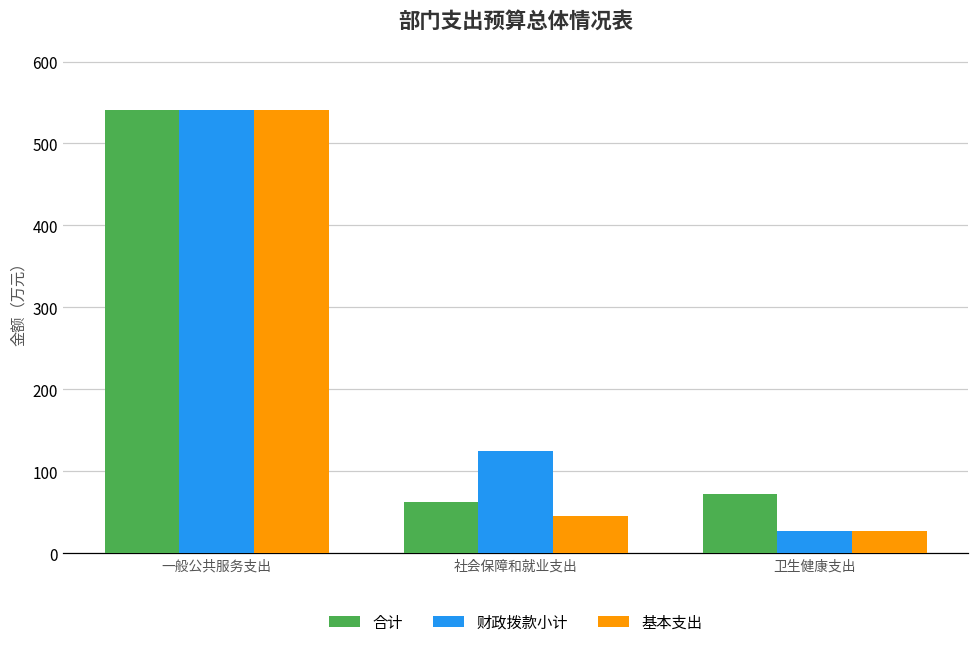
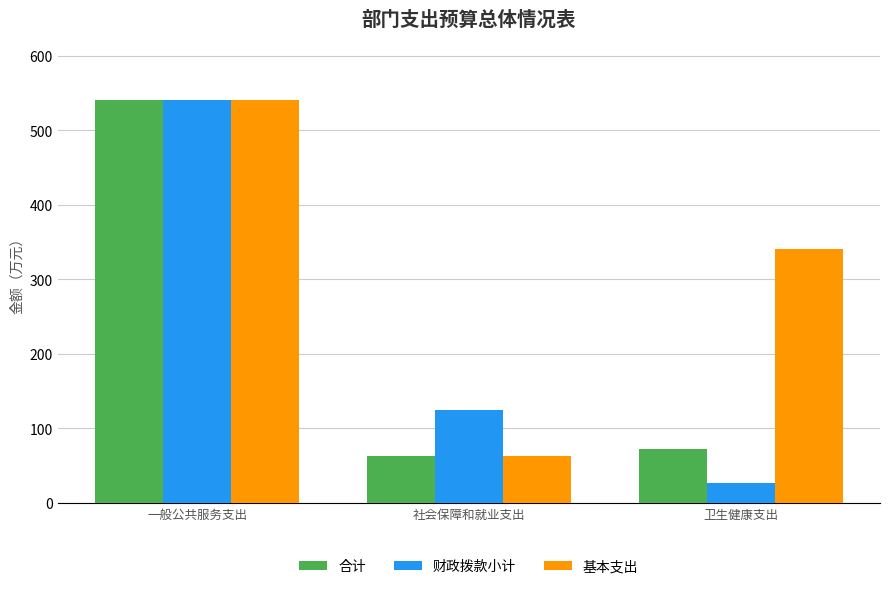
基本支出, 社会保障和就业支出: 50 -> 60
基本支出, 卫生健康支出: 30 -> 340
